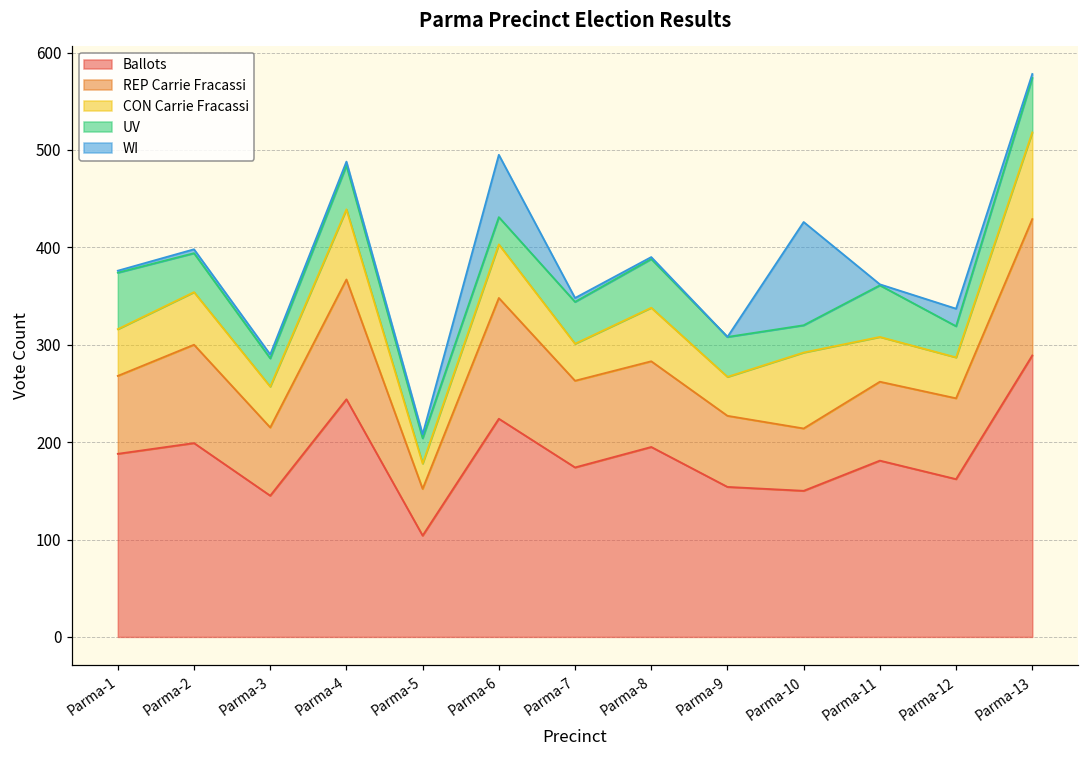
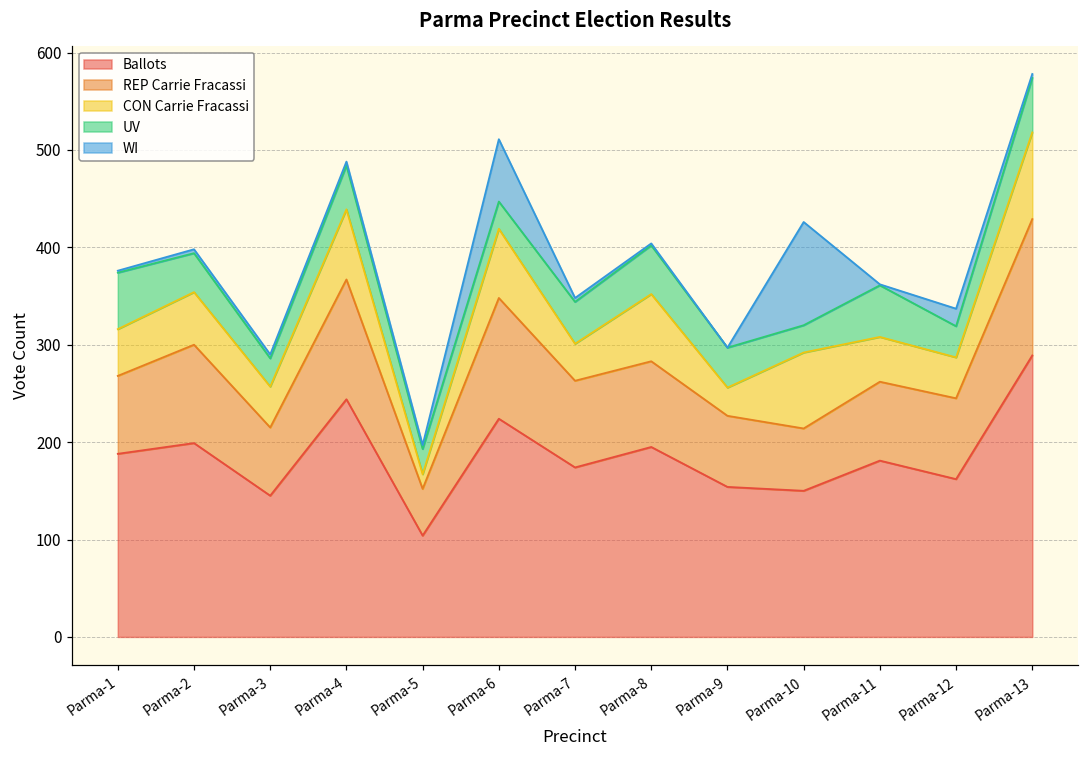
CON Carrie Fracassi, Parma-5: 30 -> 20
CON Carrie Fracassi, Parma-6: 60 -> 70
CON Carrie Fracassi, Parma-8: 60 -> 70
CON Carrie Fracassi, Parma-9: 40 -> 30
